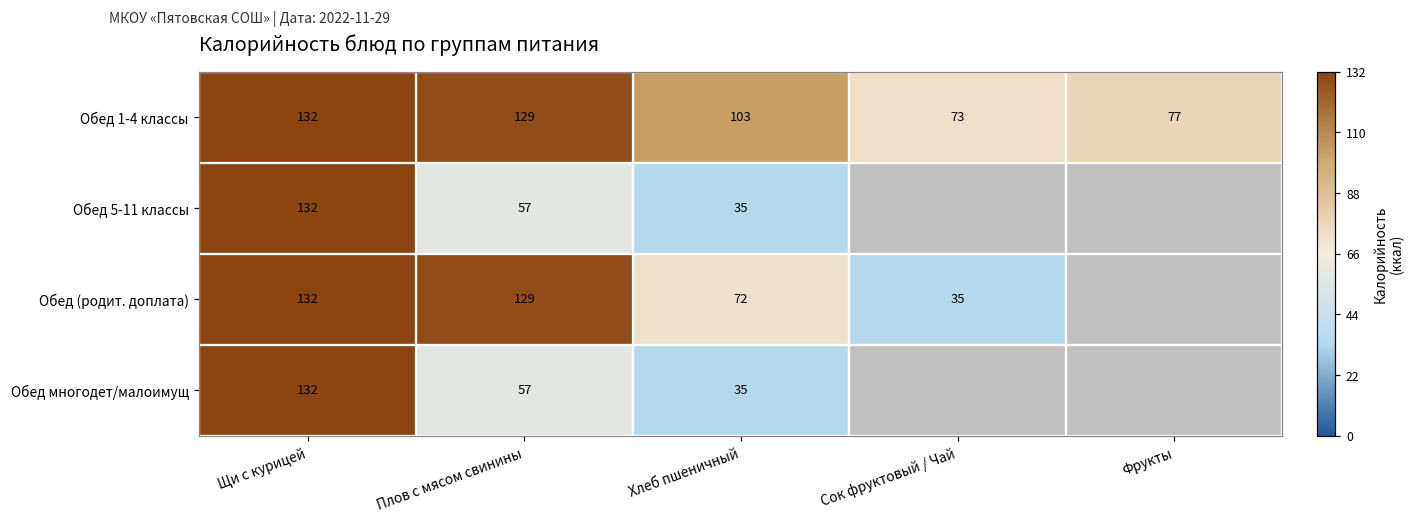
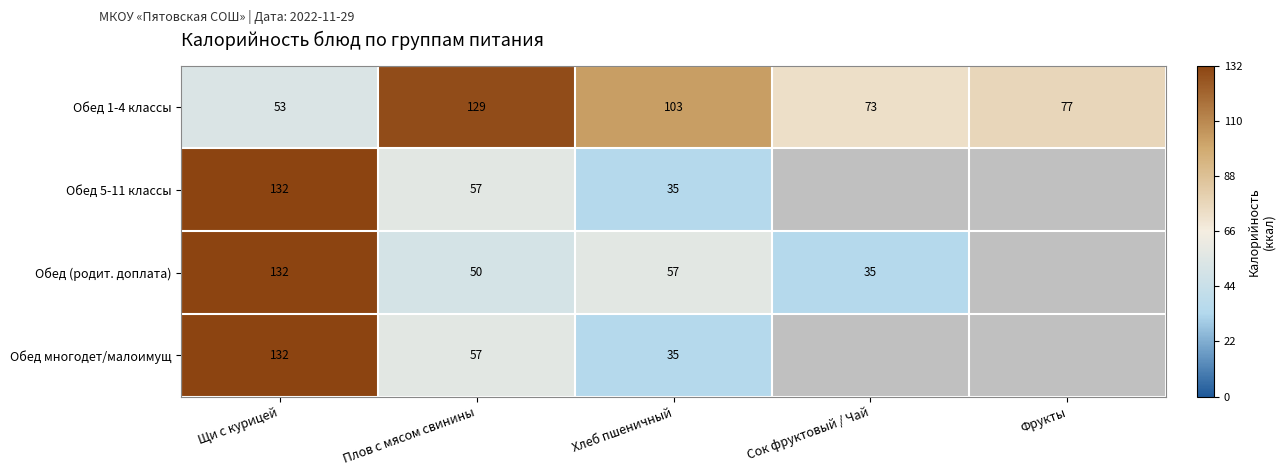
Обед 1-4 классы, Щи с курицей: 132 -> 53
Обед (родит. доплата), Плов с мясом свинины: 129 -> 50
Обед (родит. доплата), Хлеб пшеничный: 72 -> 57
